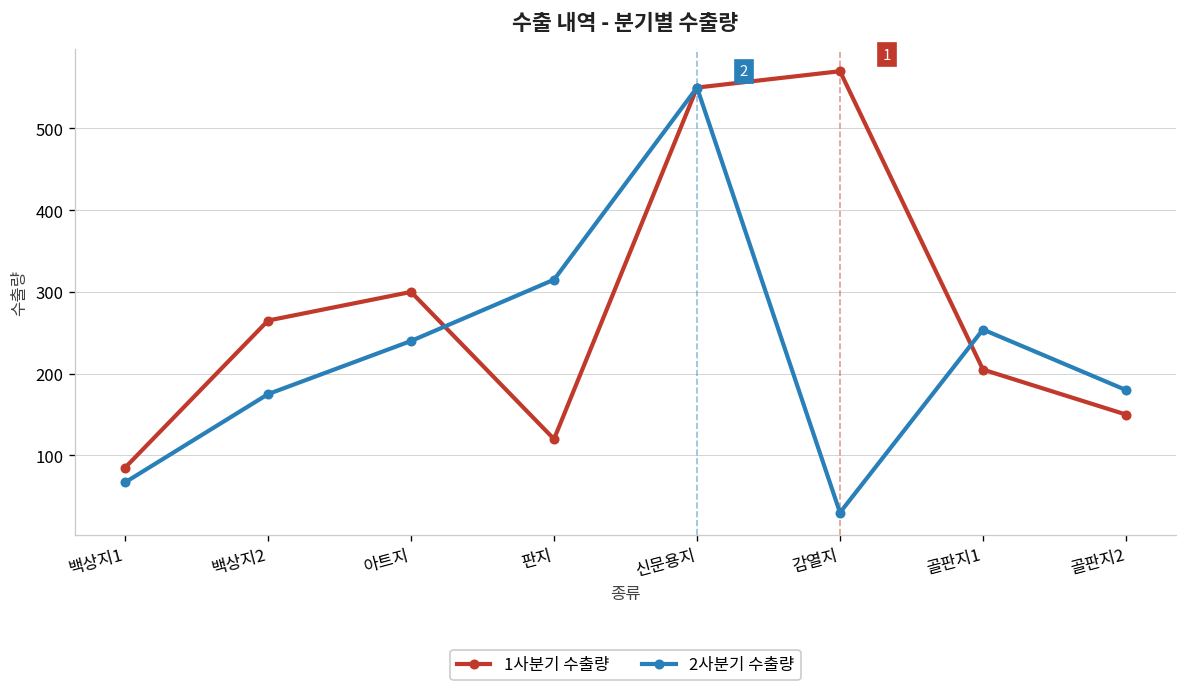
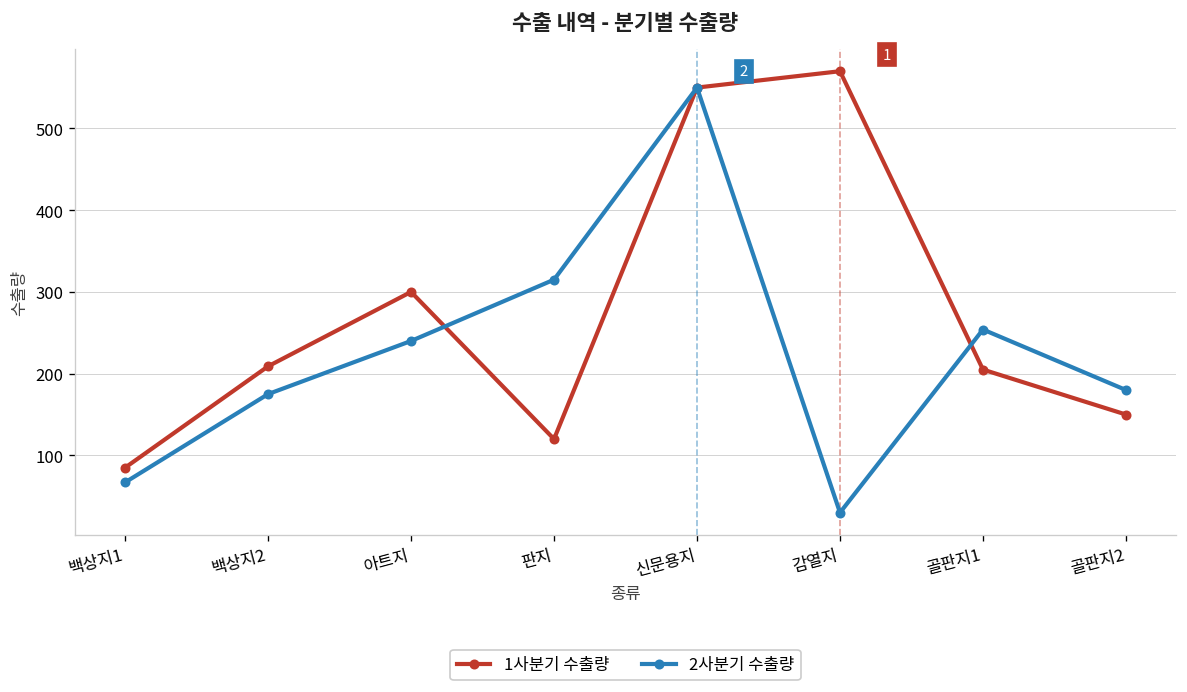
1사분기 수출량, 백상지2: 270 -> 210
